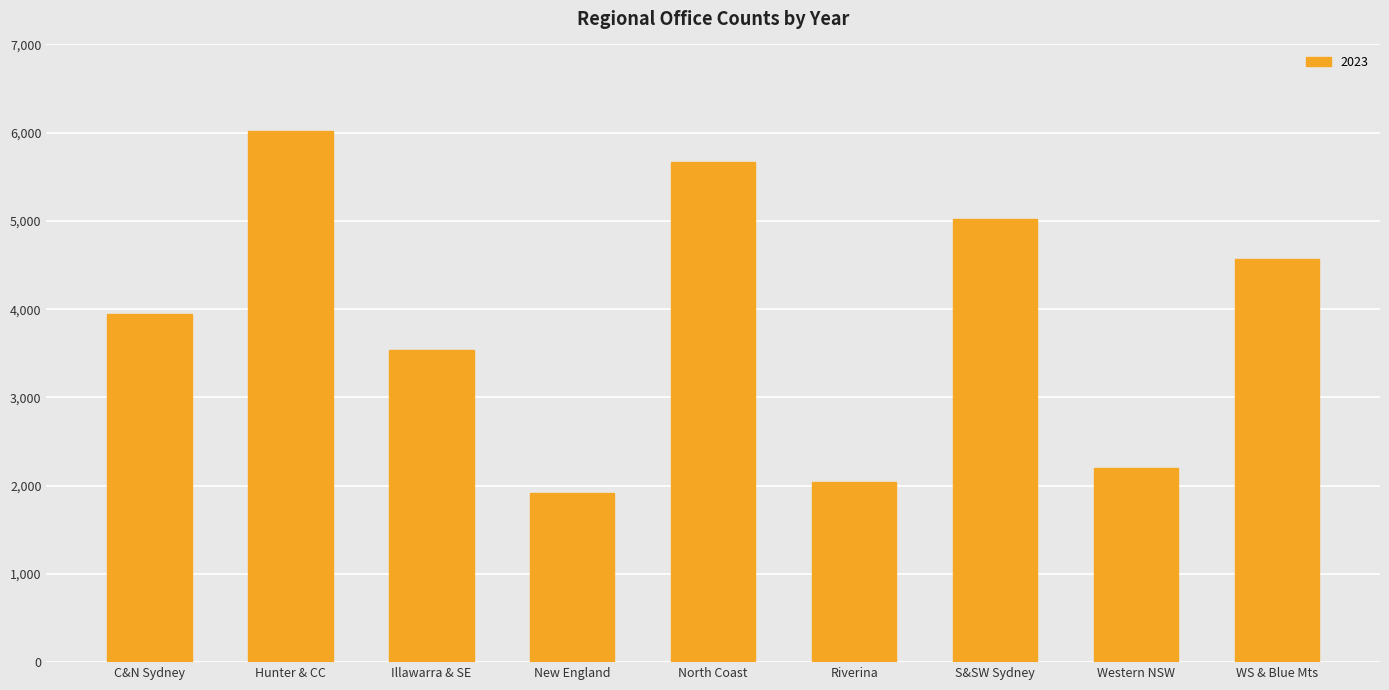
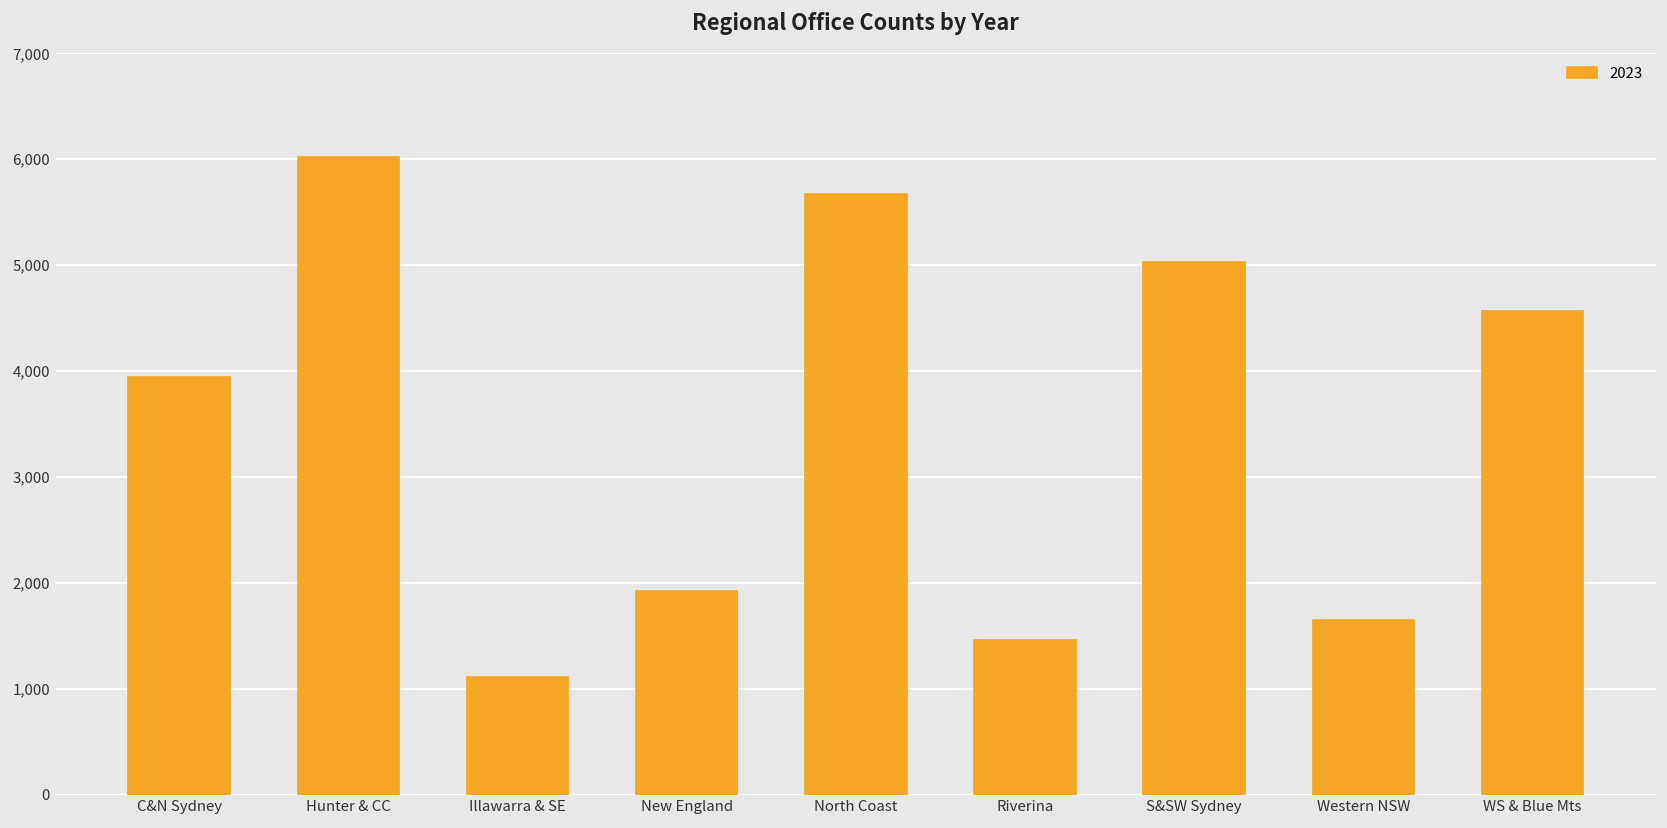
Illawarra & SE: 3,500 -> 1,100
Riverina: 2,000 -> 1,500
Western NSW: 2,200 -> 1,600
